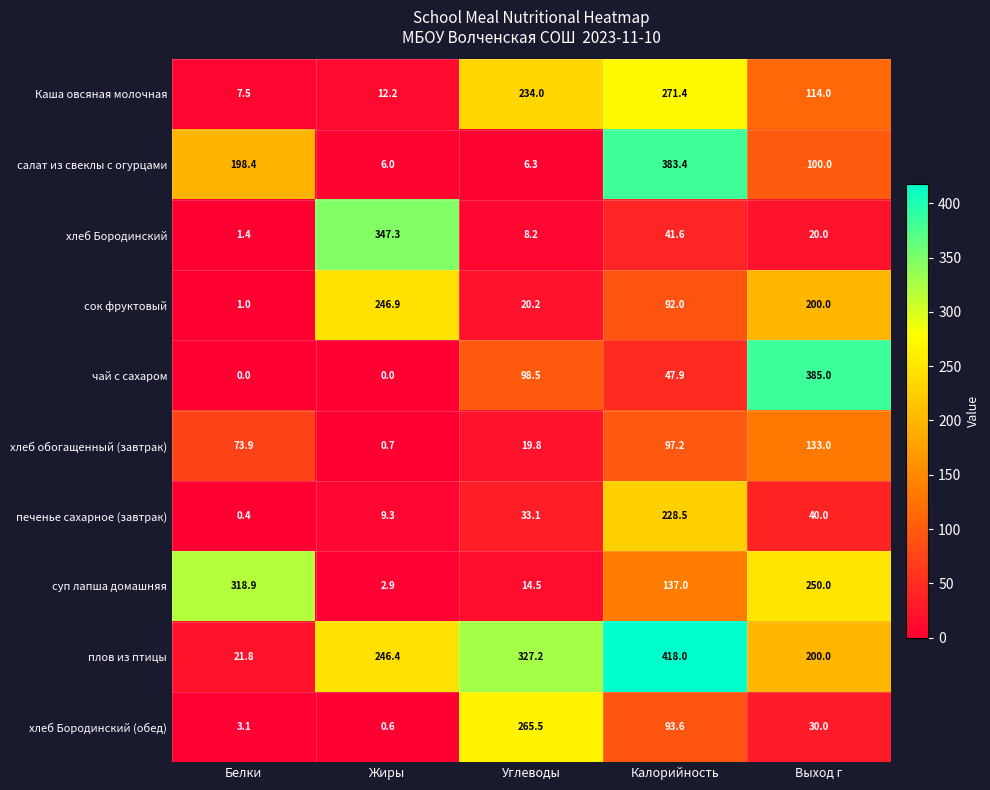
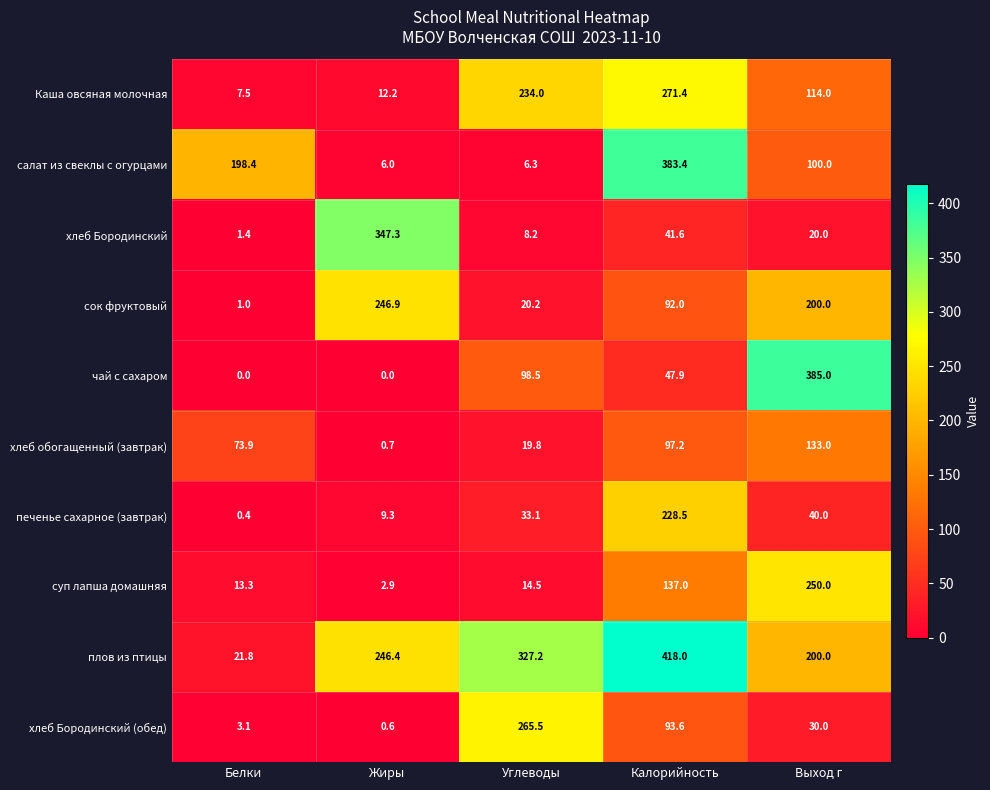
суп лапша домашняя, Белки: 318.9 -> 13.3
